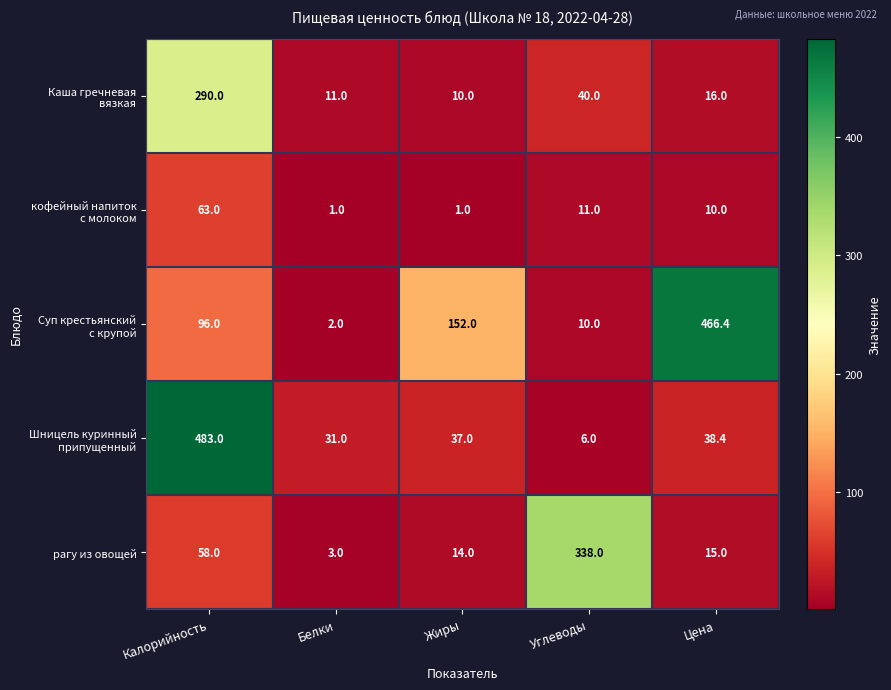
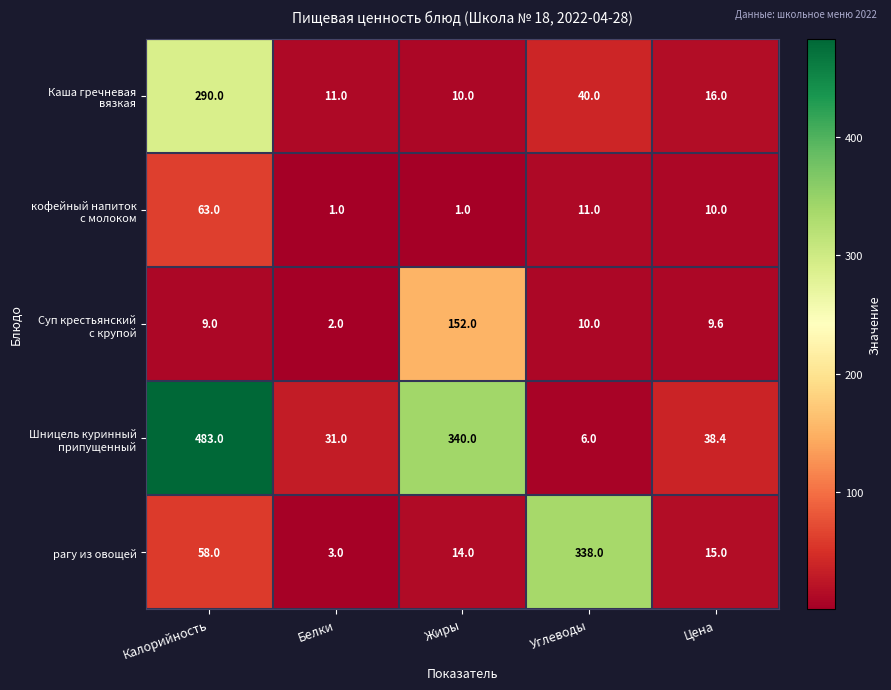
Суп крестьянский с крупой, Калорийность: 96.0 -> 9.0
Суп крестьянский с крупой, Цена: 466.4 -> 9.6
Шницель куринный припущенный, Жиры: 37.0 -> 340.0
